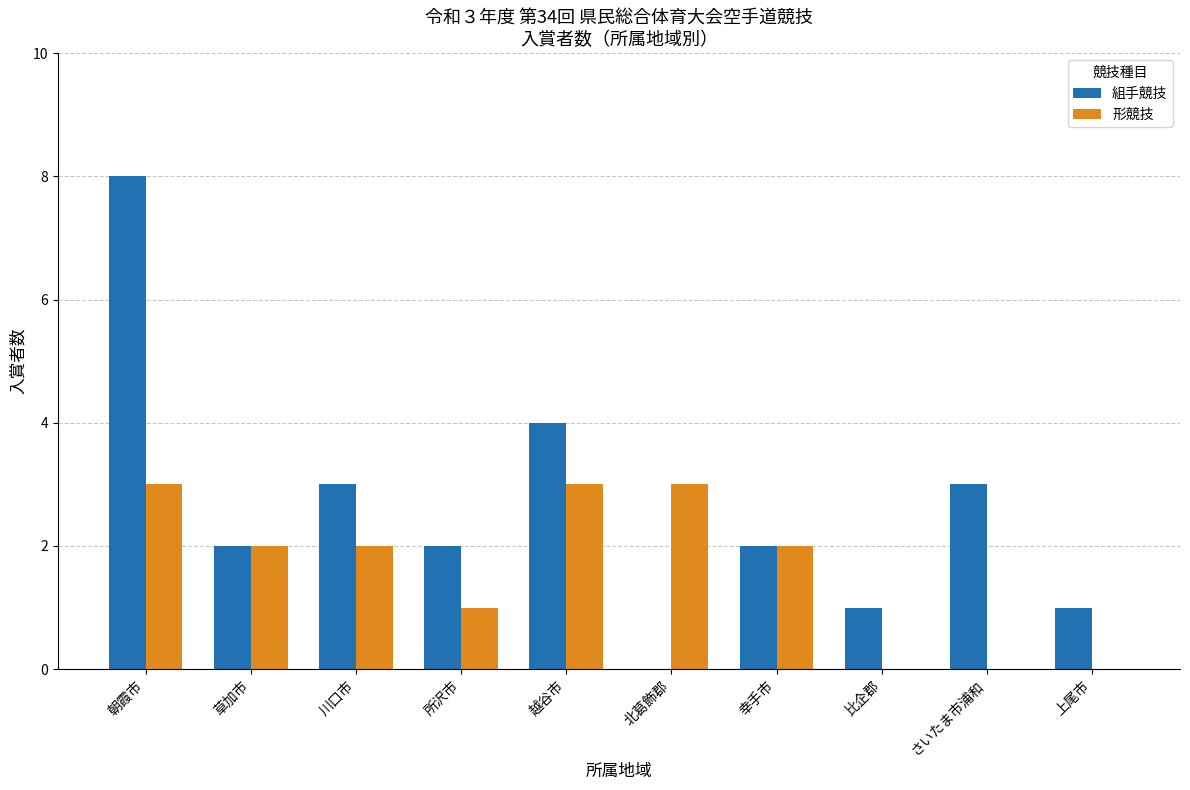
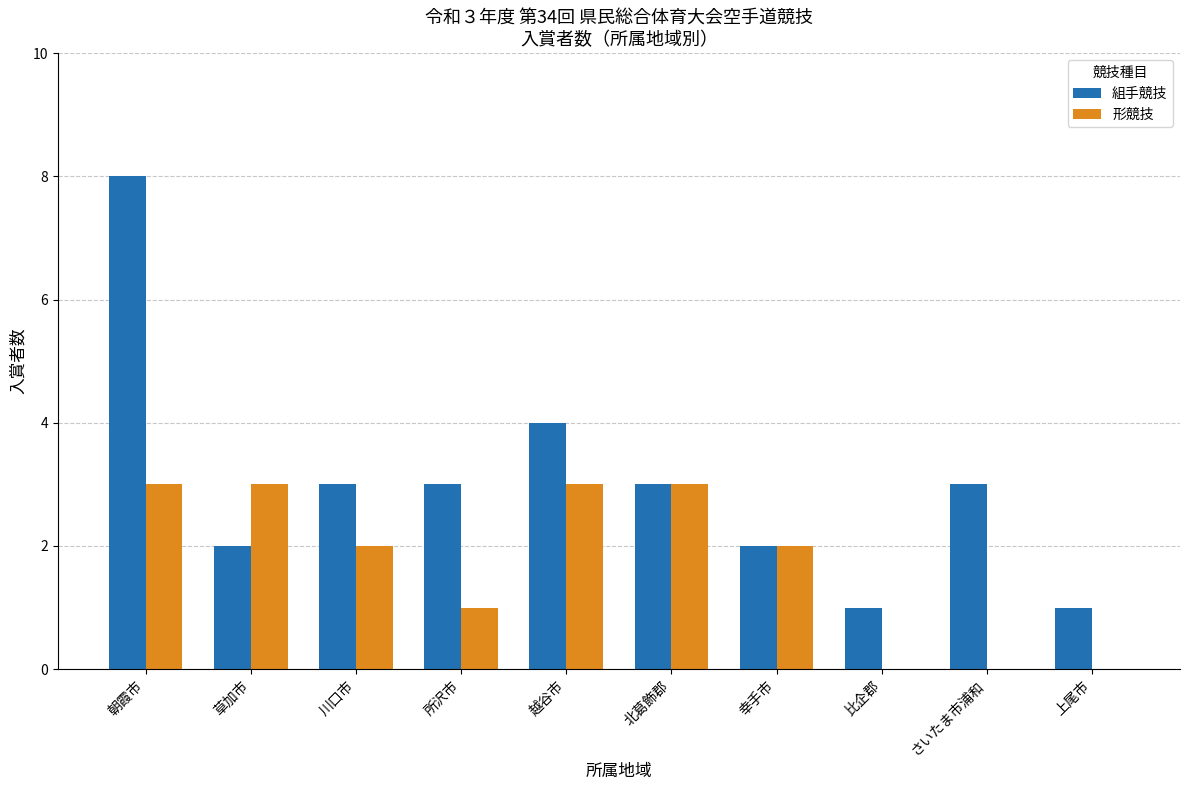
形競技, 草加市: 2 -> 3
組手競技, 所沢市: 2 -> 3
組手競技, 北葛飾郡: 0 -> 3
